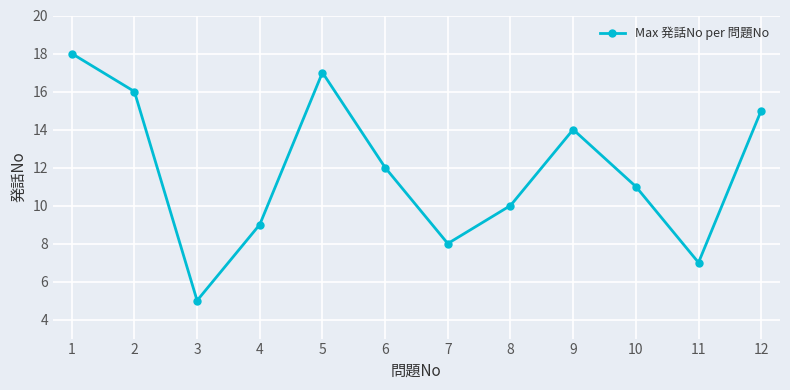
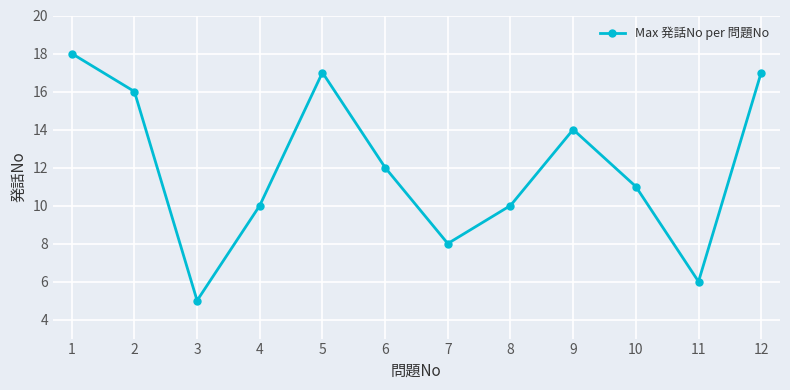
4: 9 -> 10
11: 7 -> 6
12: 15 -> 17
